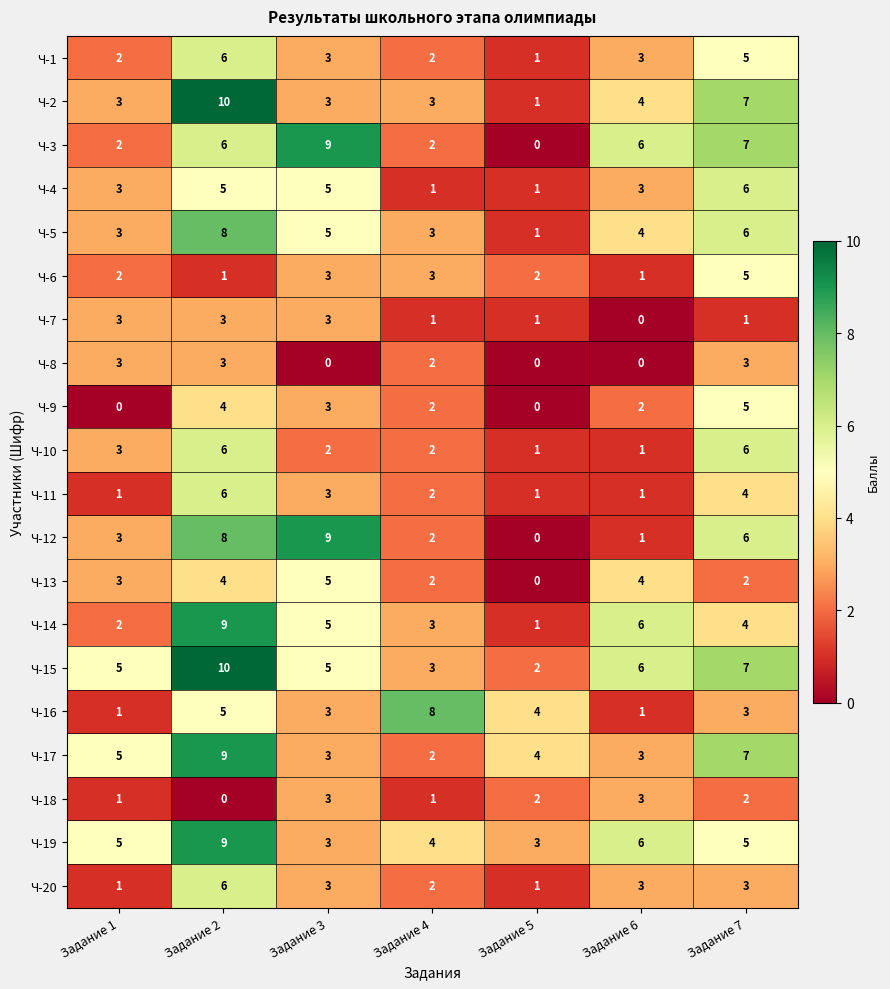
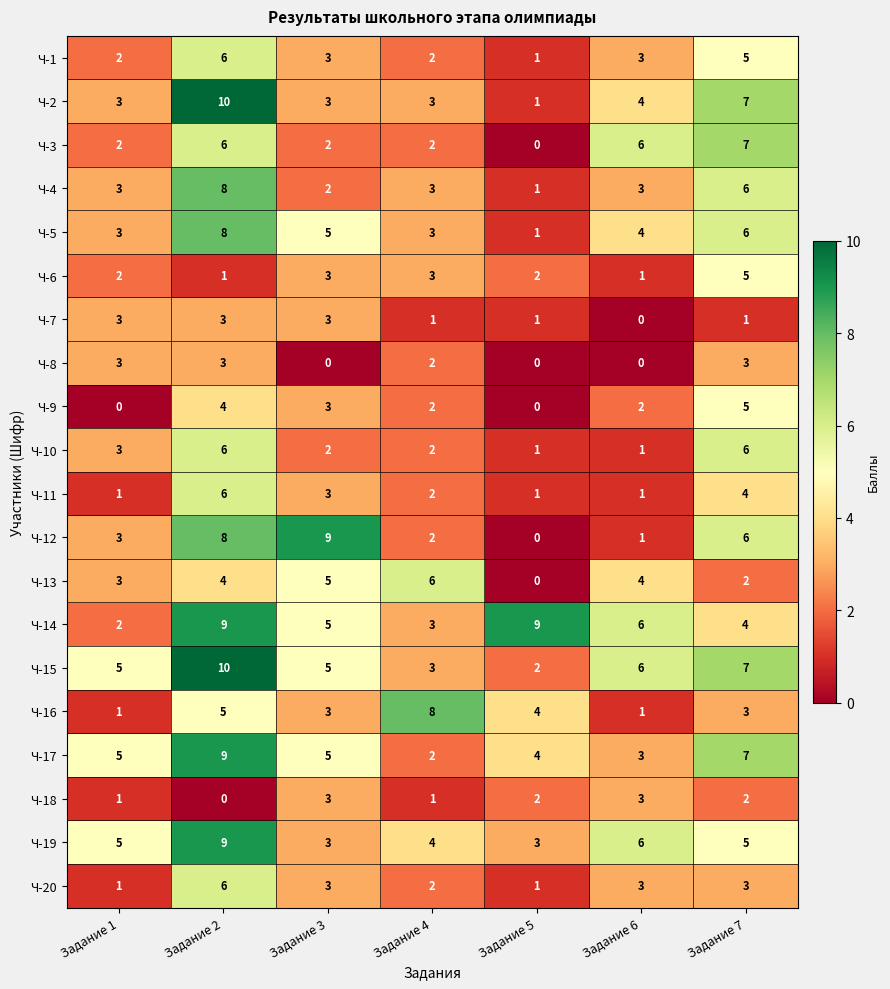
Ч-3, Задание 3: 9 -> 2
Ч-4, Задание 2: 5 -> 8
Ч-4, Задание 3: 5 -> 2
Ч-4, Задание 4: 1 -> 3
Ч-13, Задание 4: 2 -> 6
Ч-14, Задание 5: 1 -> 9
Ч-17, Задание 3: 3 -> 5
